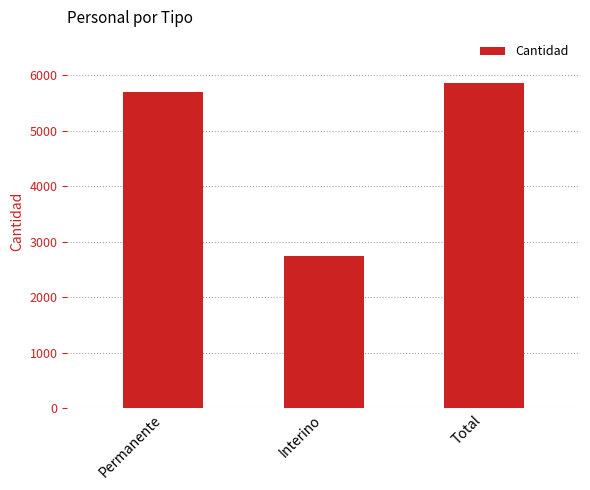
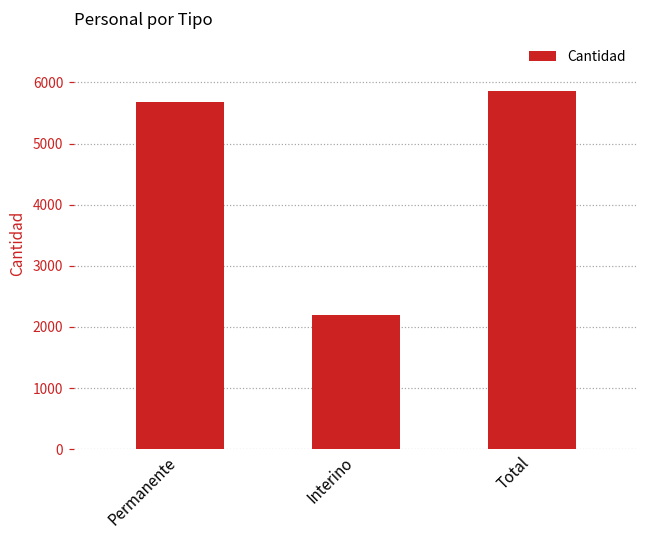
Interino: 2700 -> 2200
